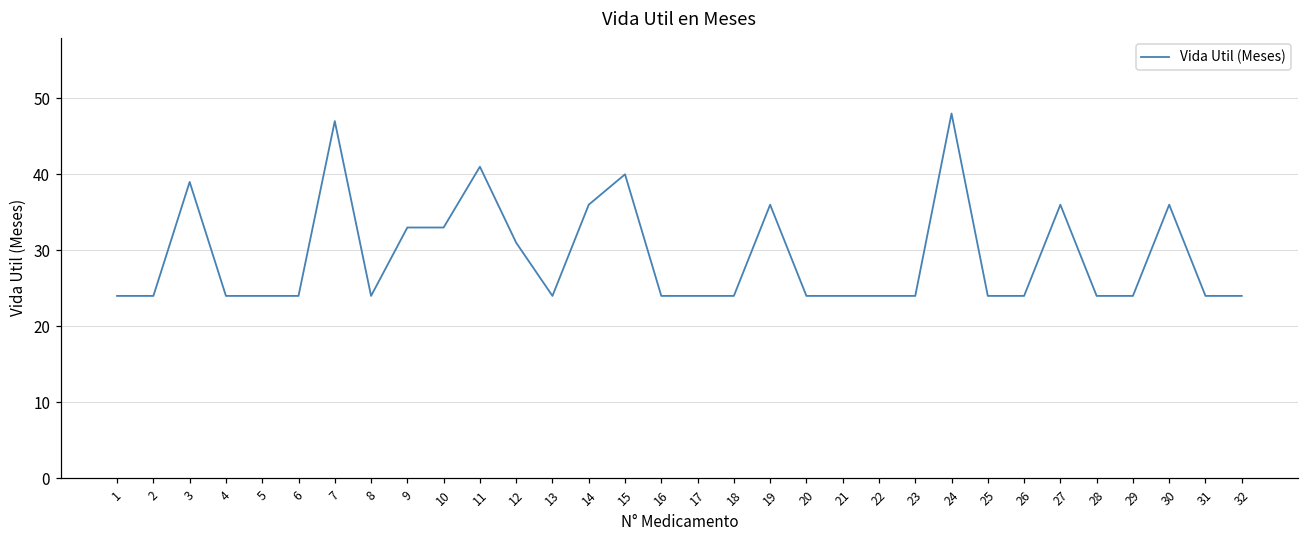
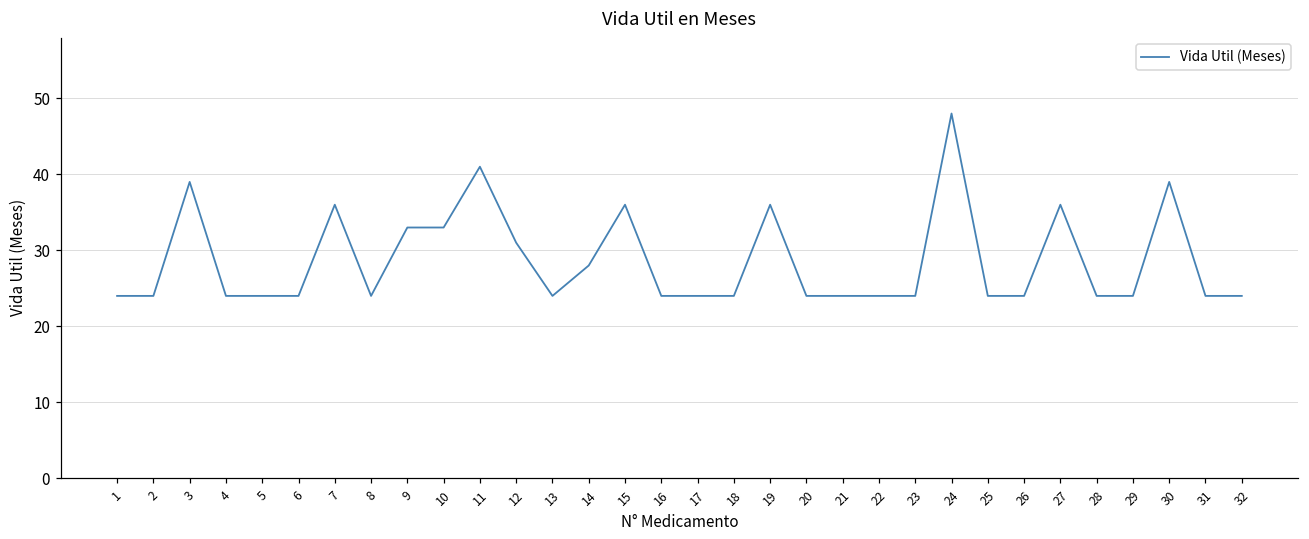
7: 47 -> 36
14: 36 -> 28
15: 40 -> 36
30: 36 -> 39
